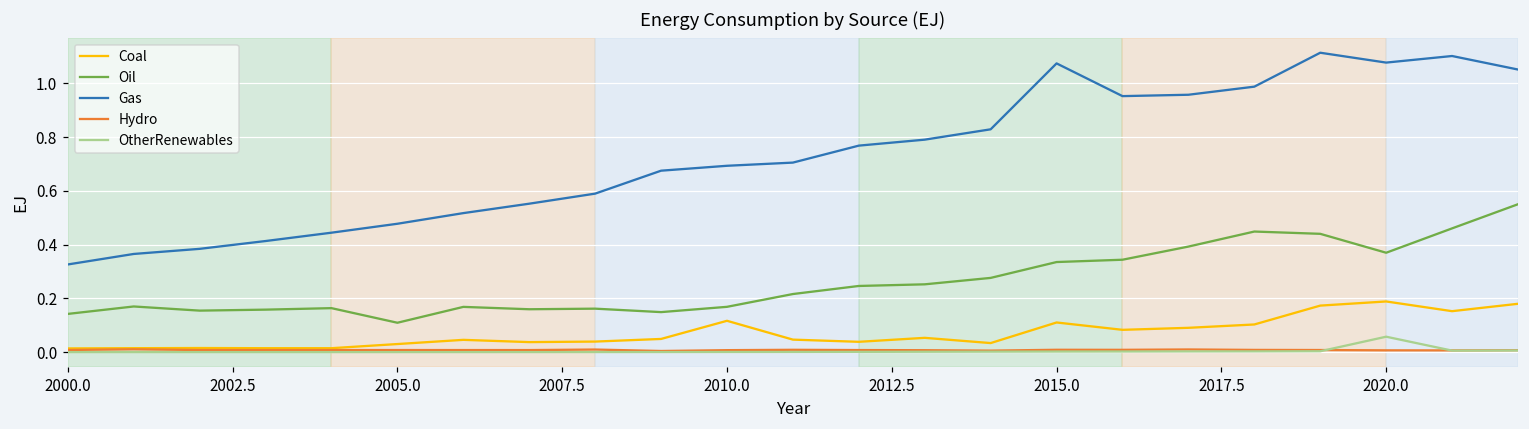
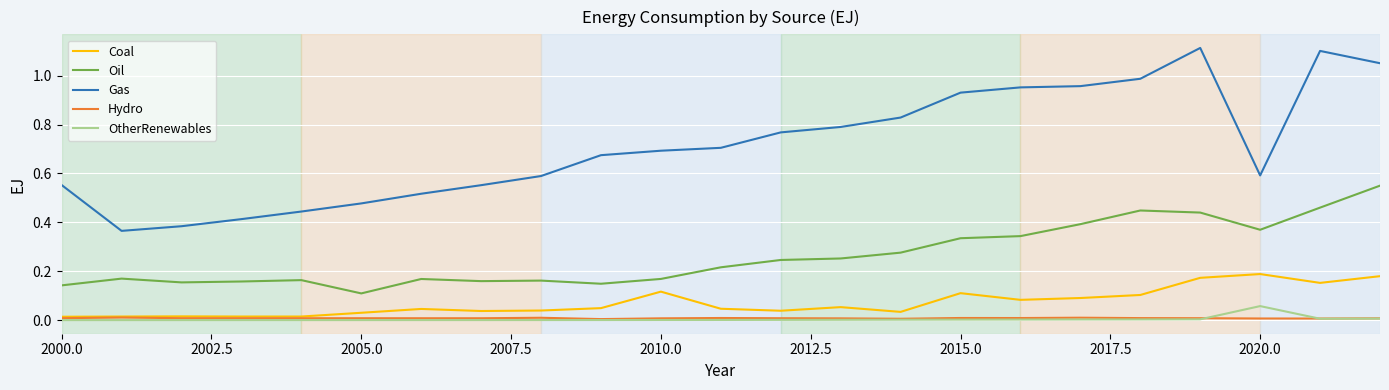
Gas, 2000.0: 0.33 -> 0.55
Gas, 2015.0: 1.07 -> 0.93
Gas, 2020.0: 1.08 -> 0.59
